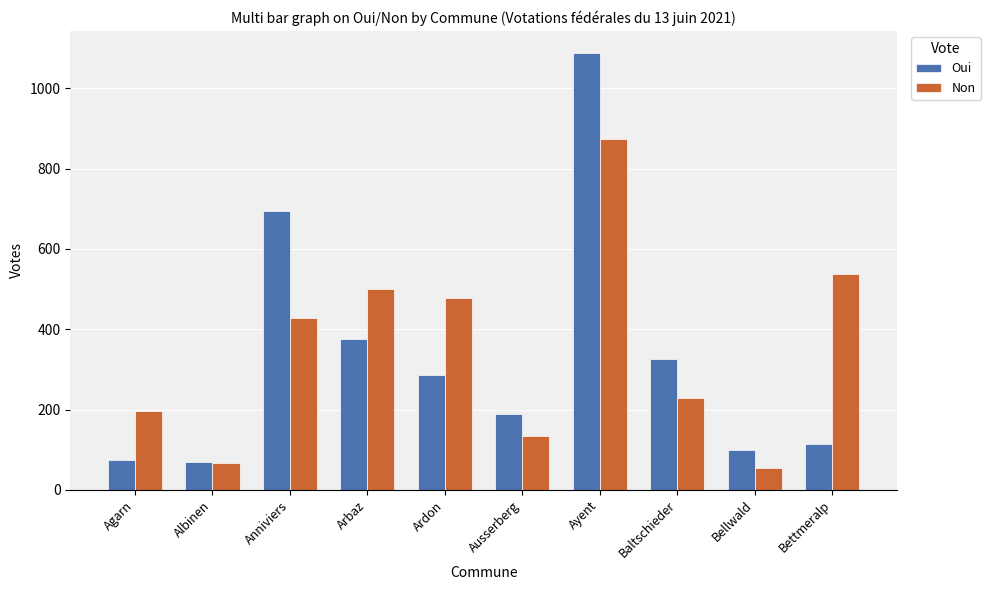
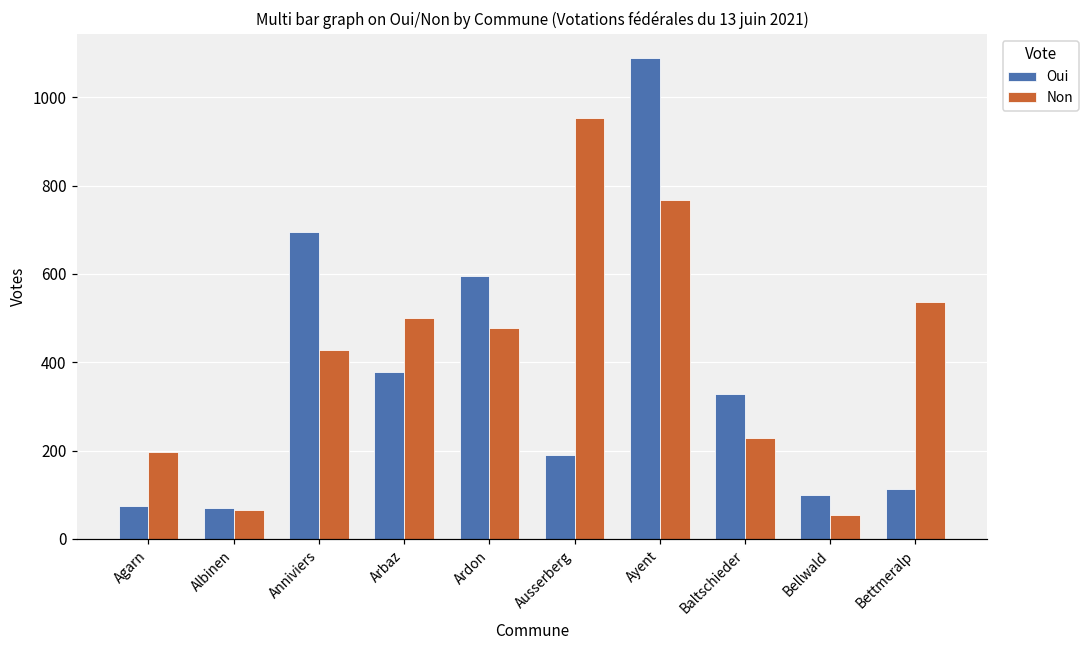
Oui, Ardon: 290 -> 600
Non, Ausserberg: 140 -> 950
Non, Ayent: 870 -> 770
